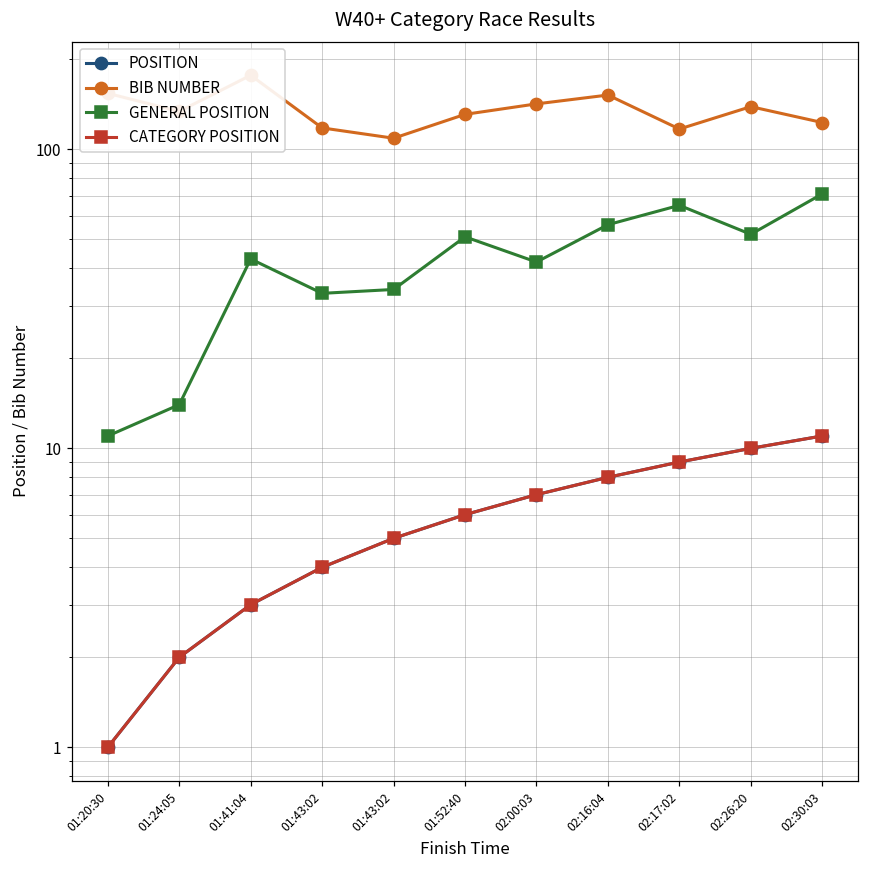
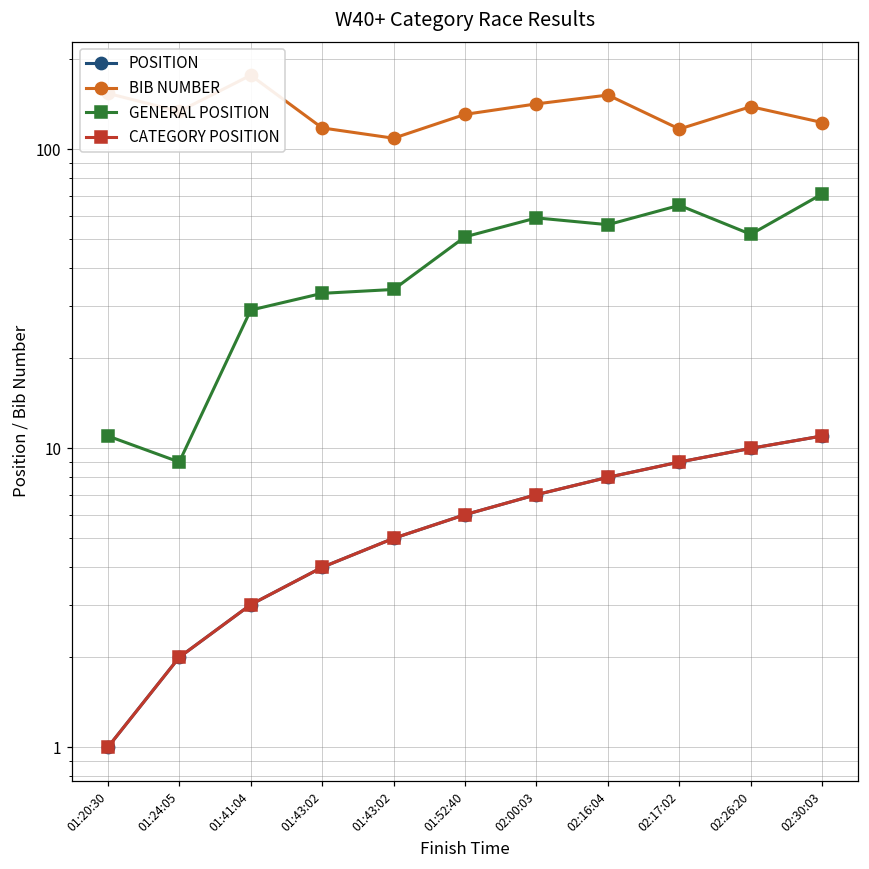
GENERAL POSITION, 01:24:05: 14 -> 9
GENERAL POSITION, 01:41:04: 43 -> 29
GENERAL POSITION, 02:00:03: 42 -> 59
